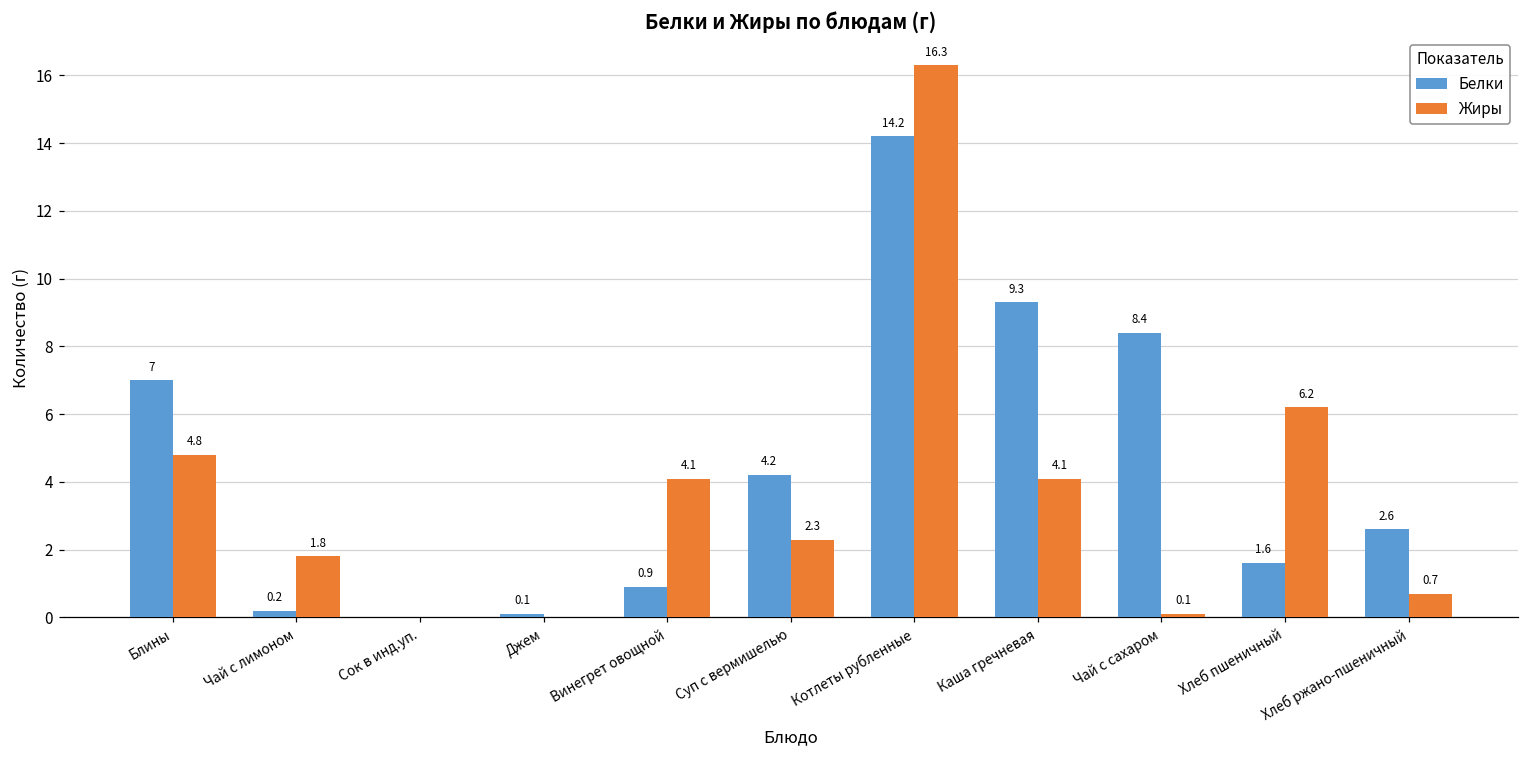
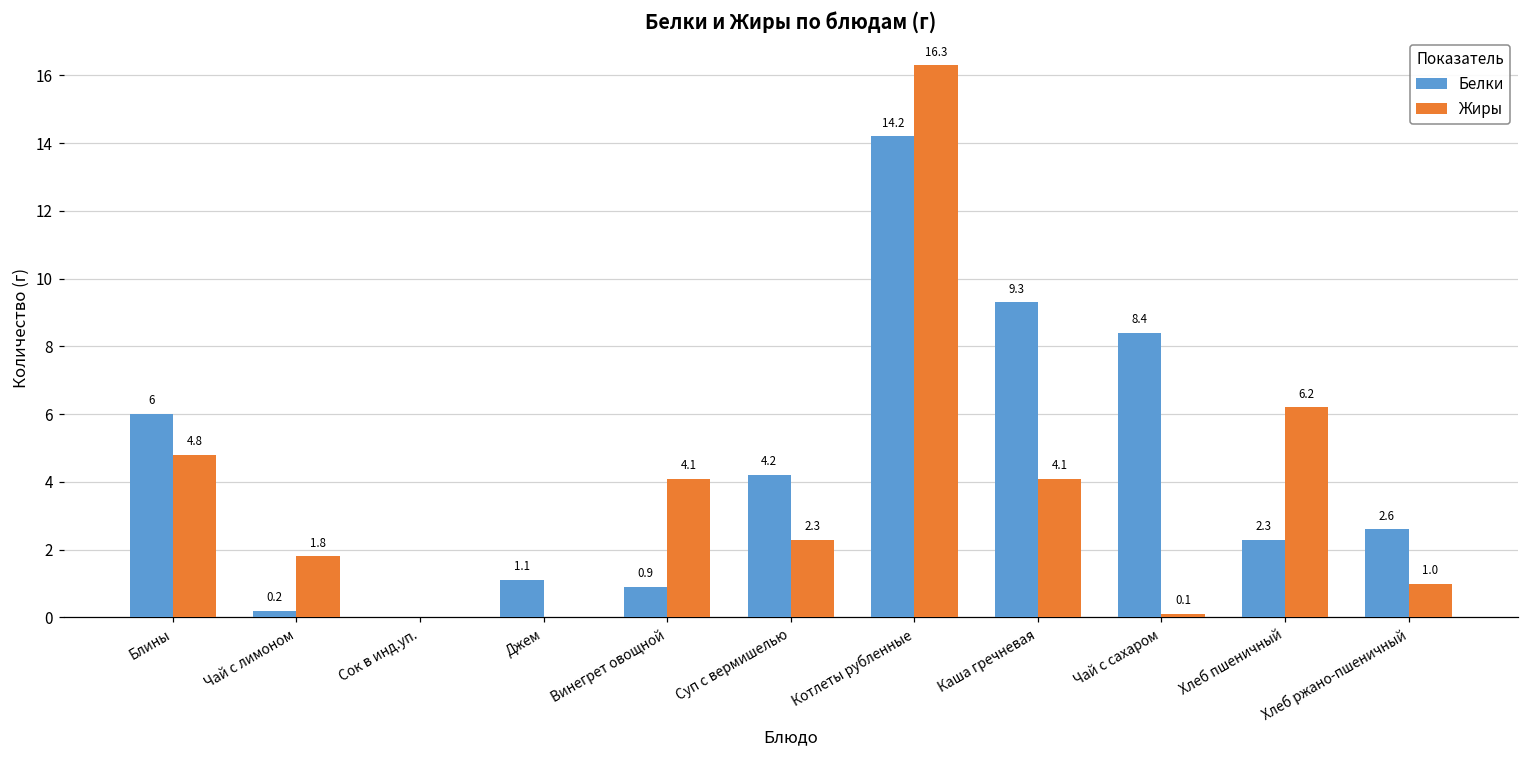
Белки, Блины: 7 -> 6
Белки, Джем: 0.1 -> 1.1
Белки, Хлеб пшеничный: 1.6 -> 2.3
Жиры, Хлеб ржано-пшеничный: 0.7 -> 1.0
